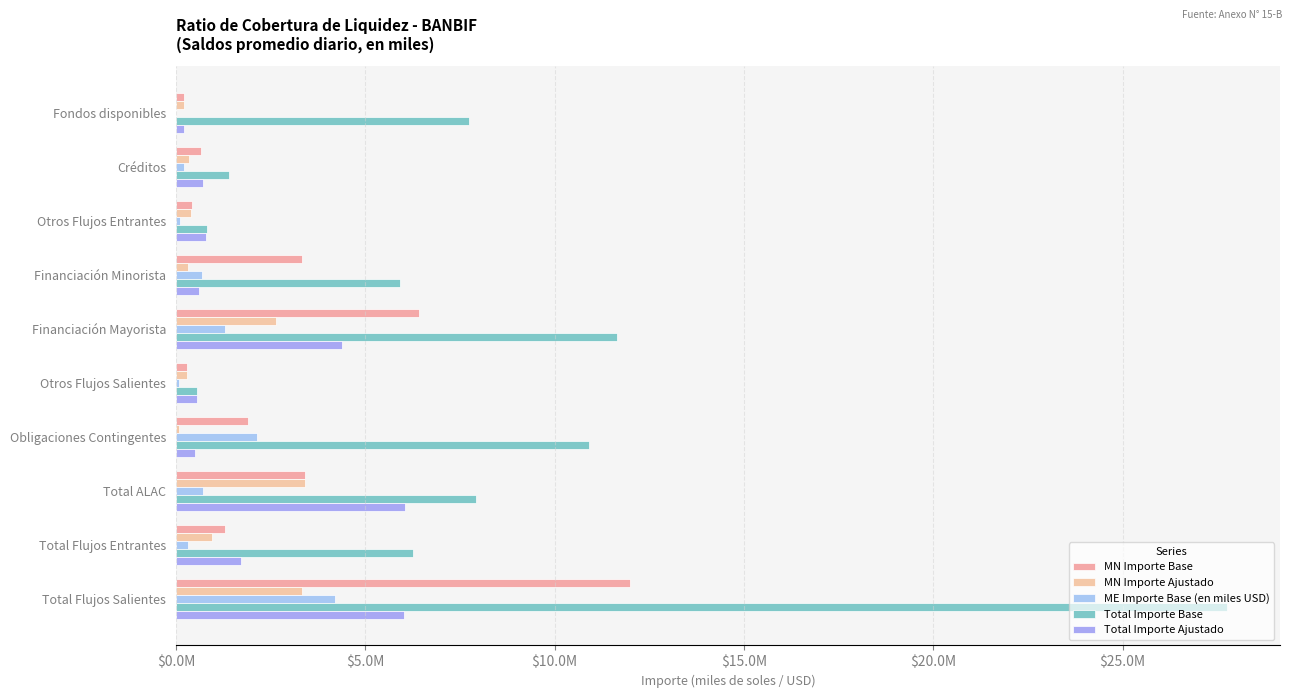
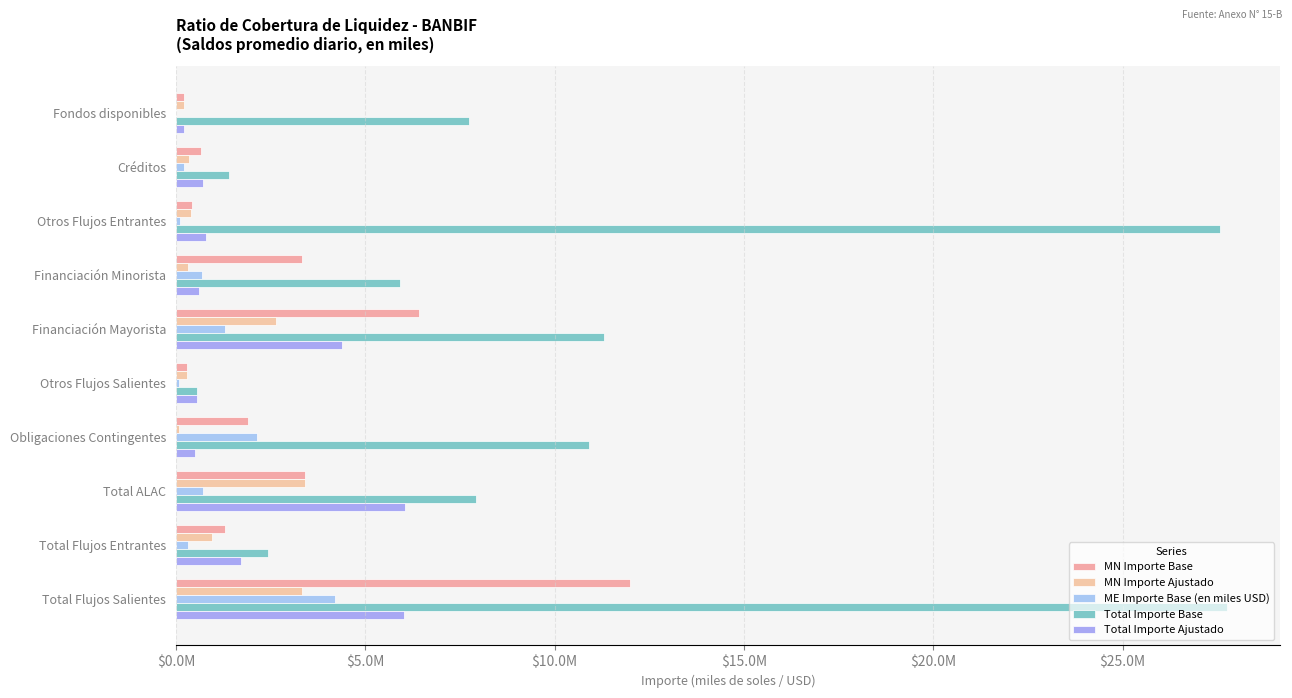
Total Importe Base, Otros Flujos Entrantes: $800000 -> $27600000
Total Importe Base, Financiación Mayorista: $11600000 -> $11300000
Total Importe Base, Total Flujos Entrantes: $6300000 -> $2400000
